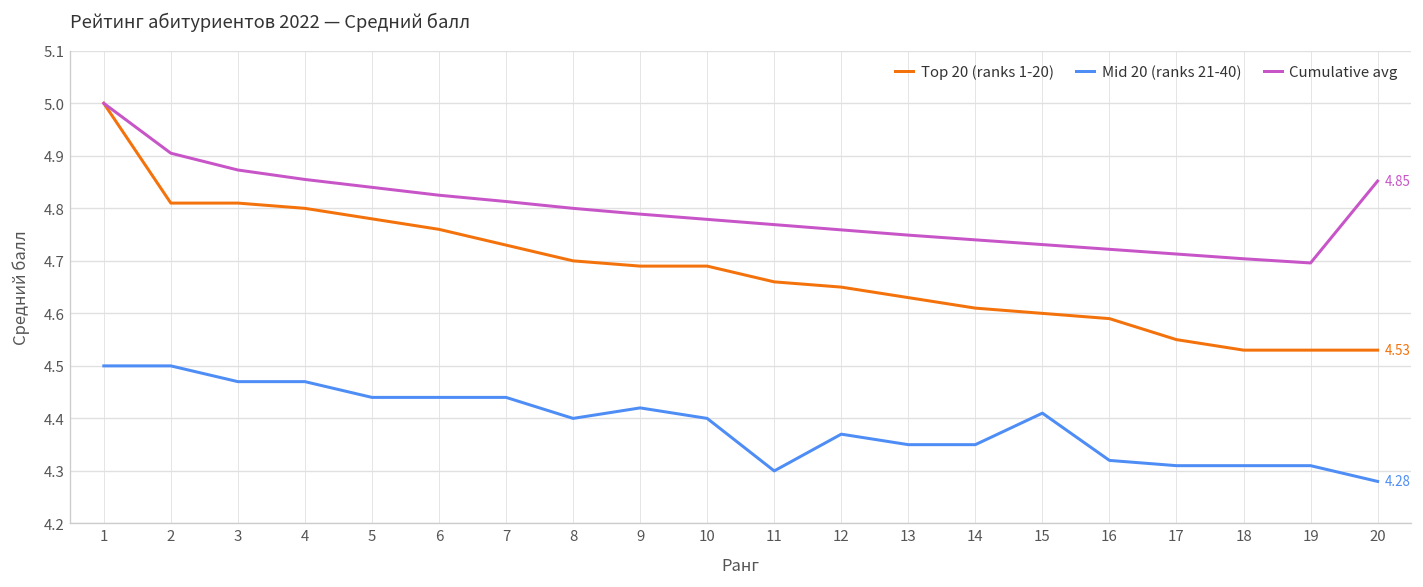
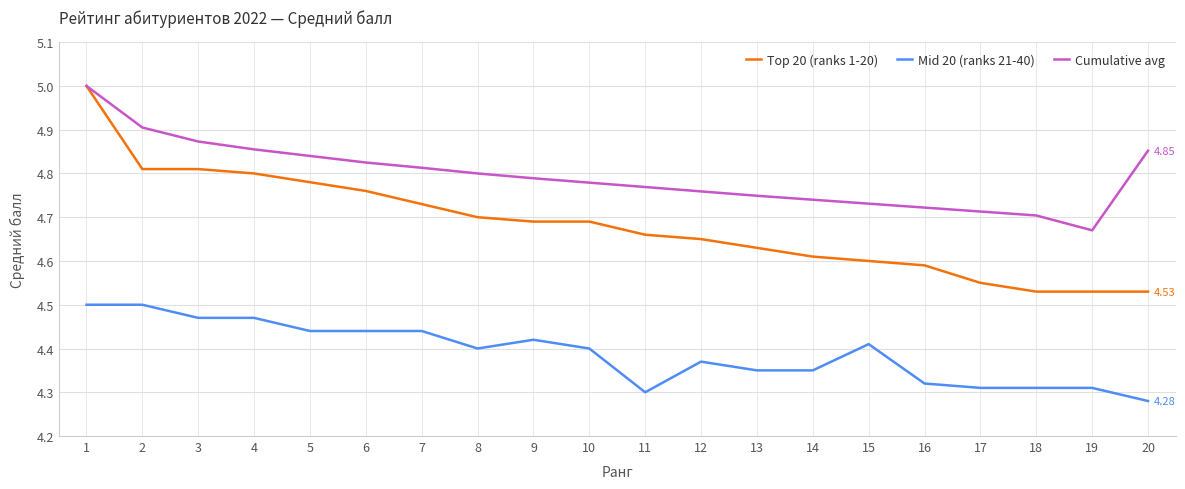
Cumulative avg, 19: 4.70 -> 4.67
